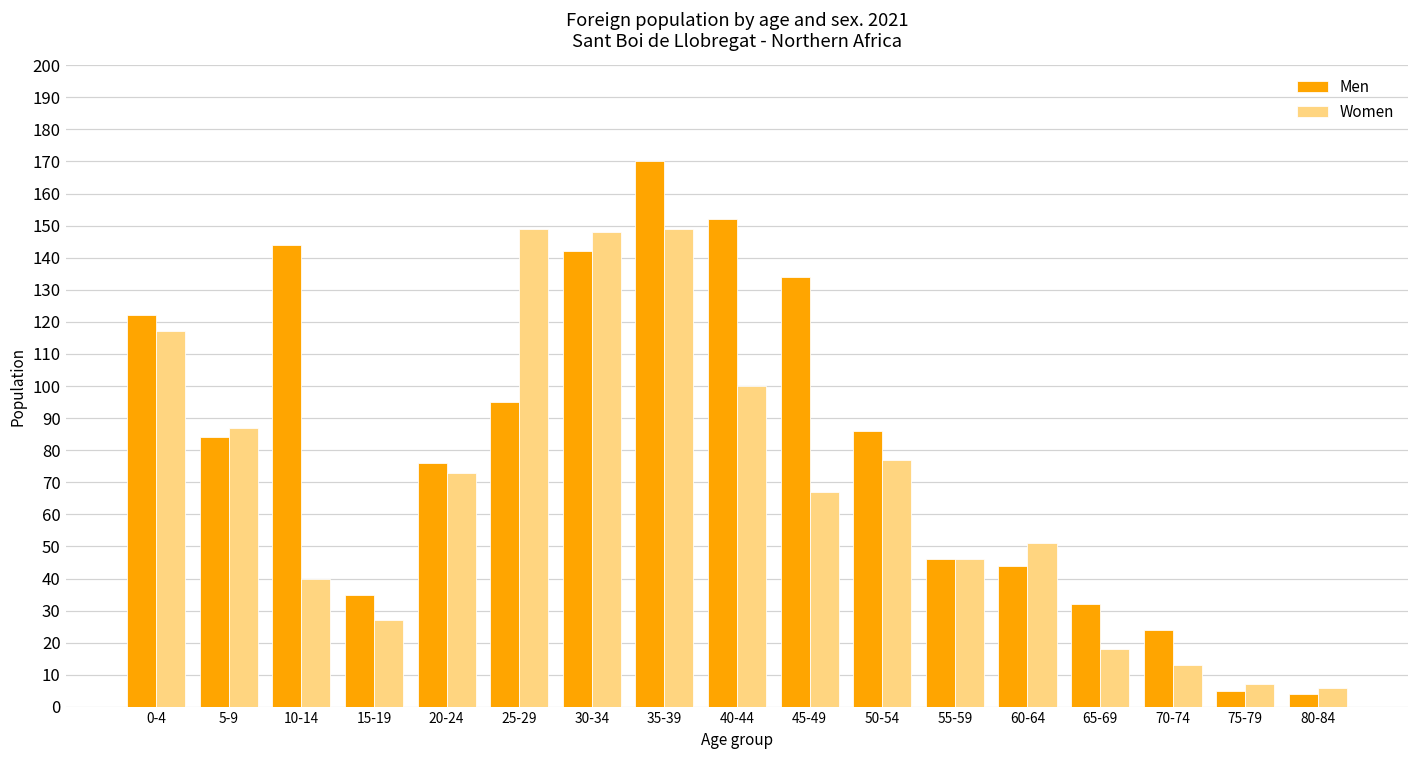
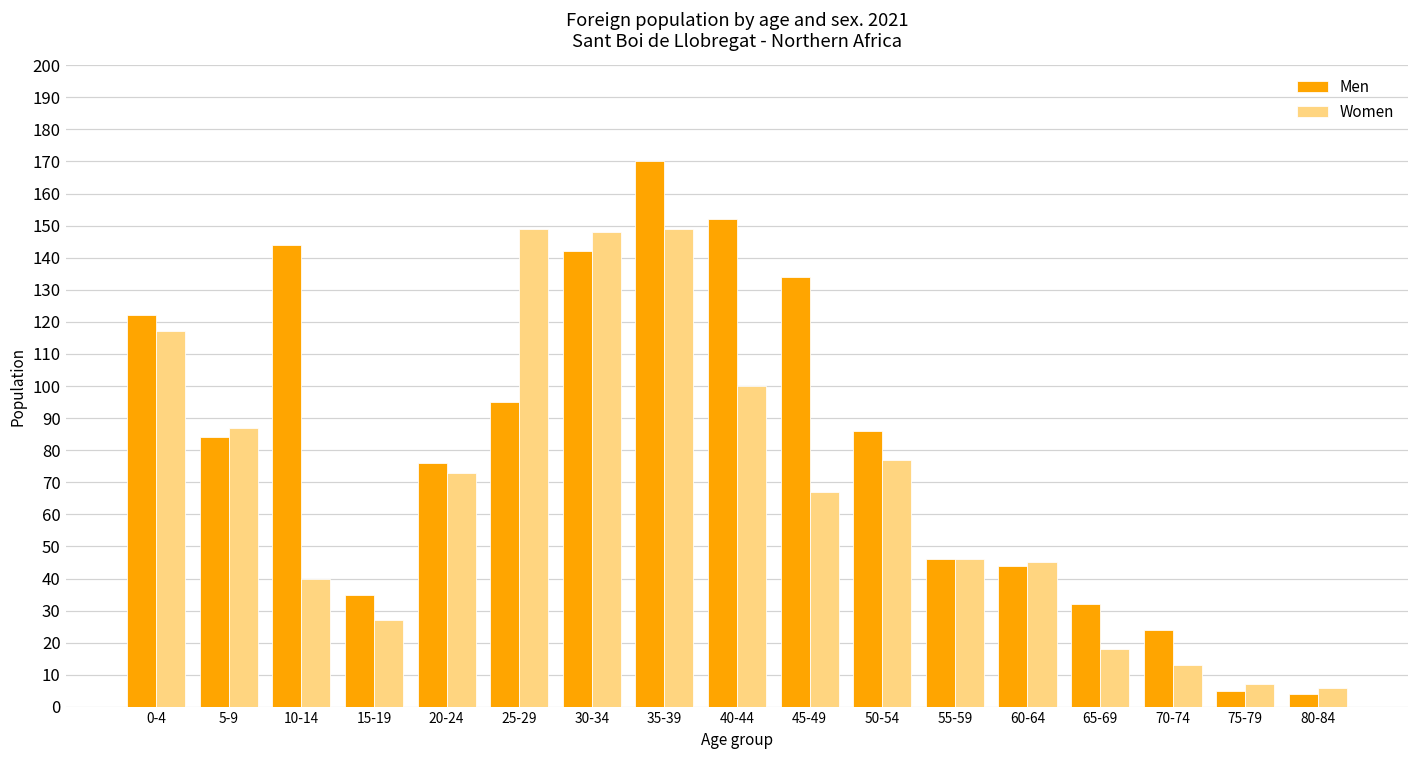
Women, 60-64: 51 -> 45
